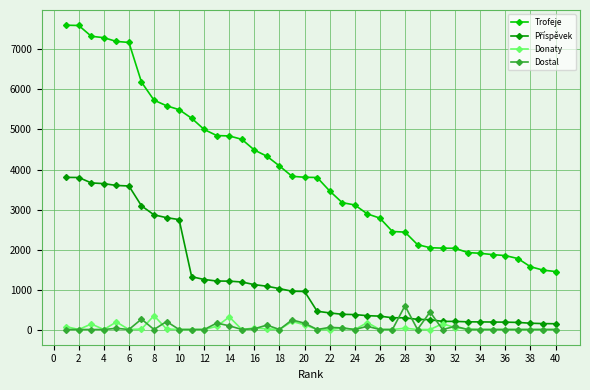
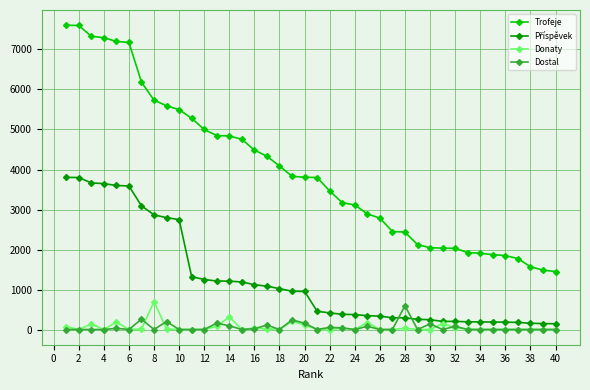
Donaty, 8: 300 -> 700
Dostal, 30: 400 -> 100
